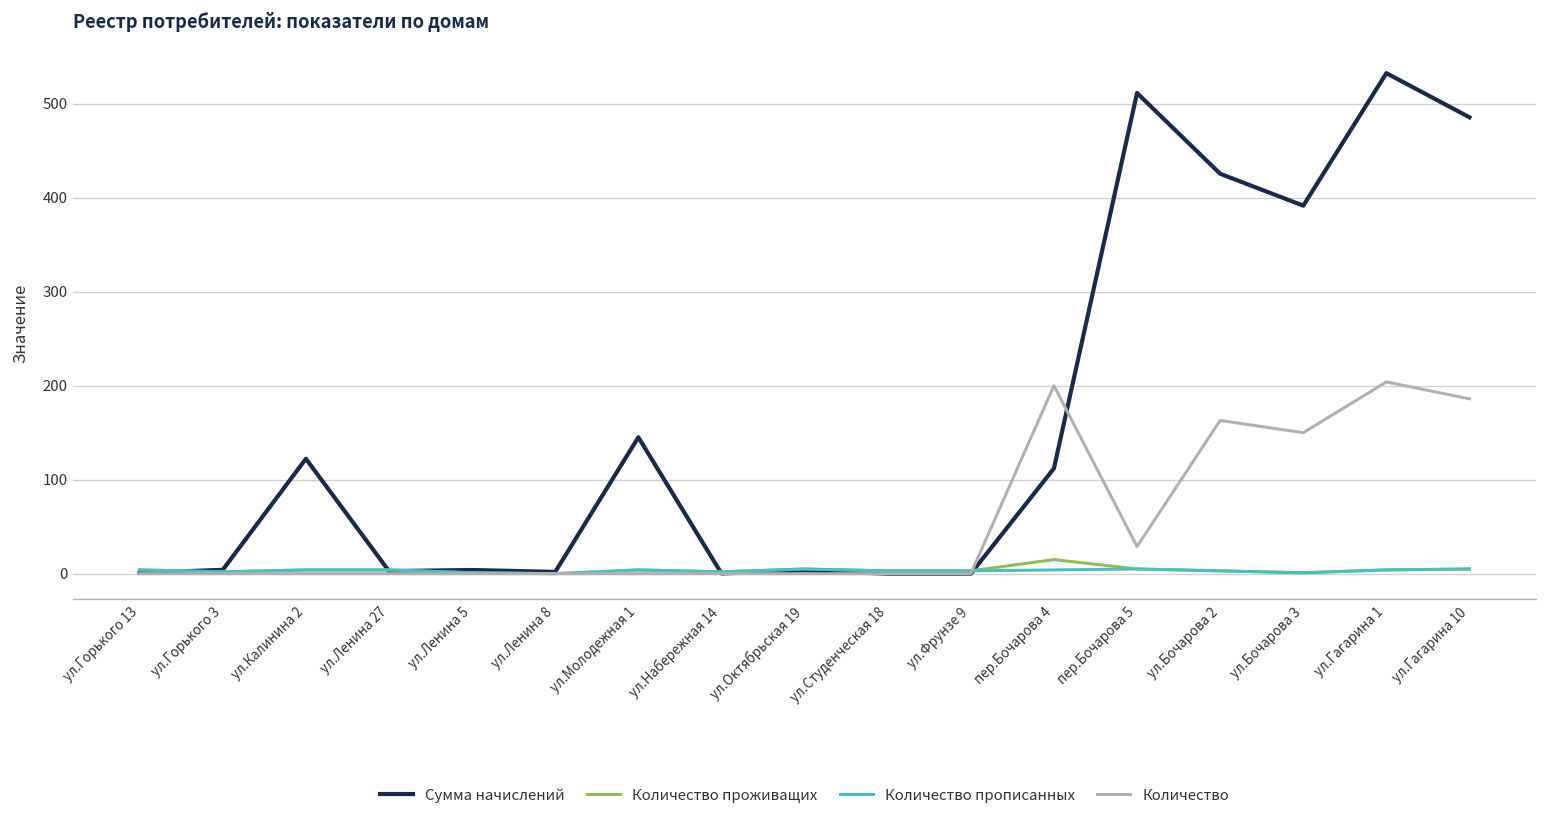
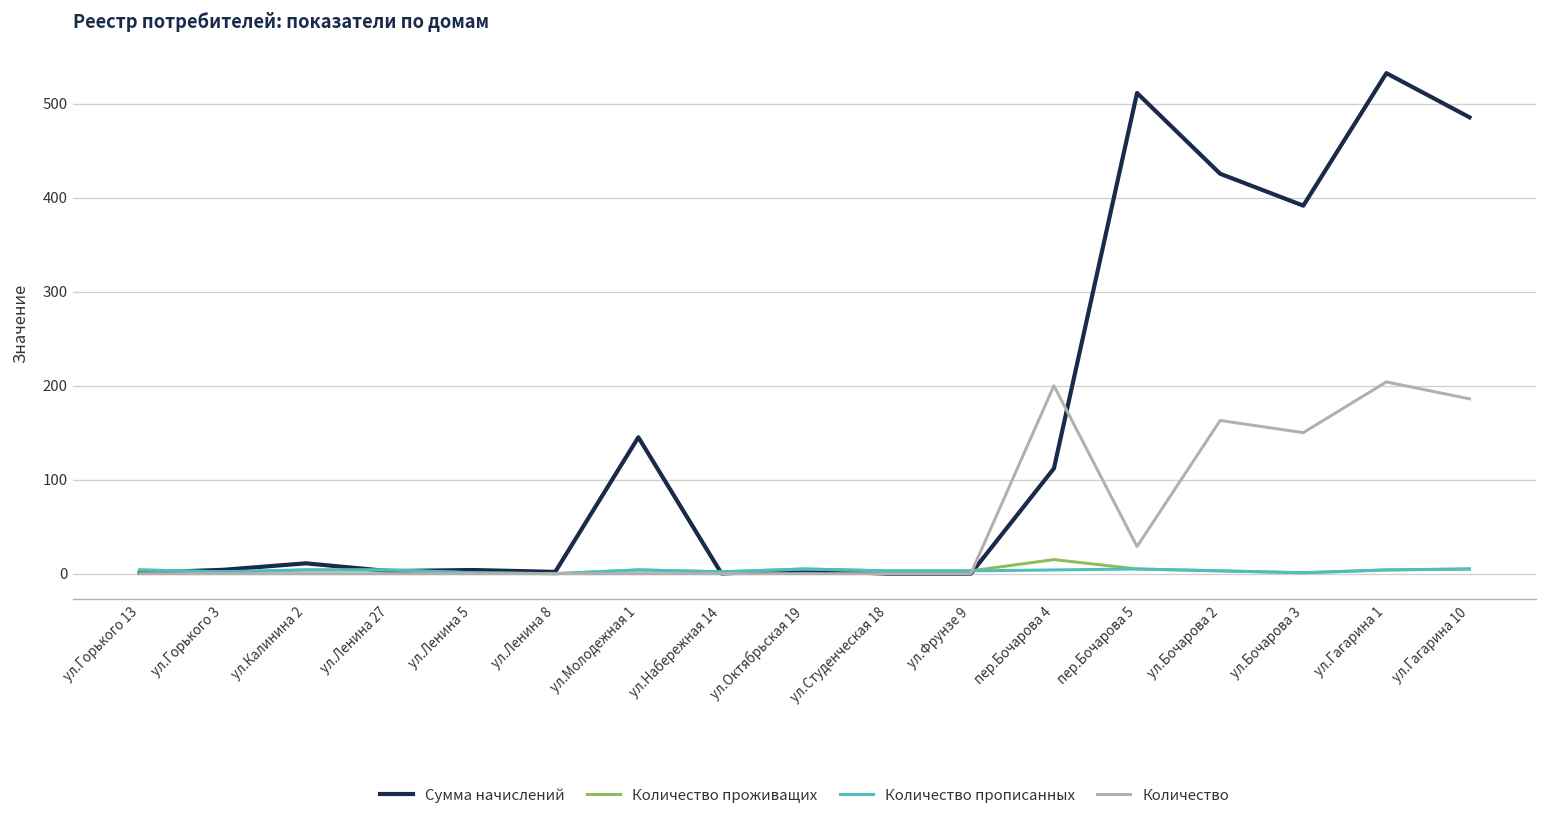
Сумма начислений, ул.Калинина 2: 120 -> 10
